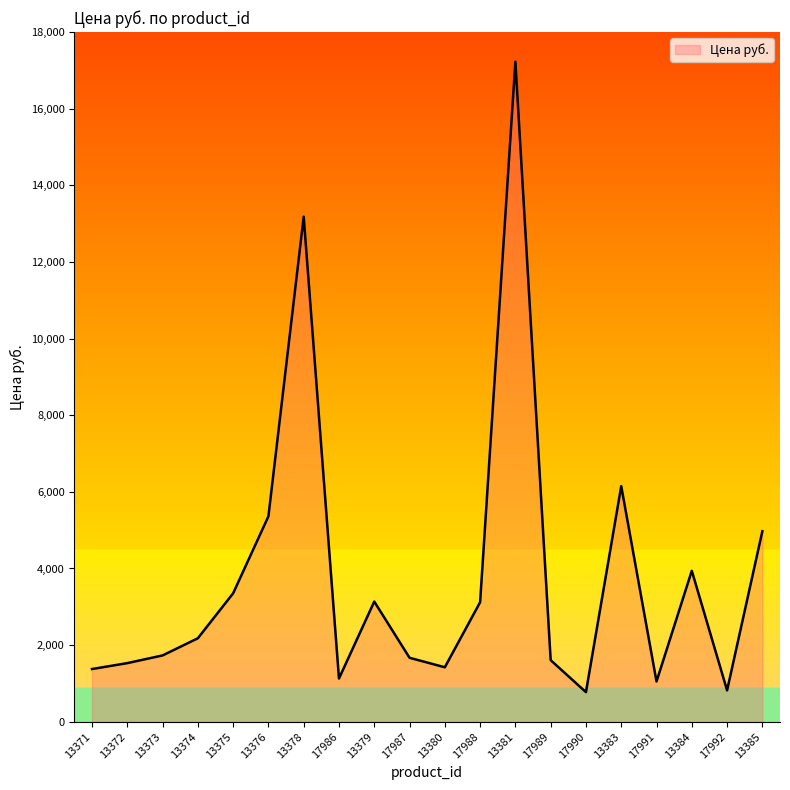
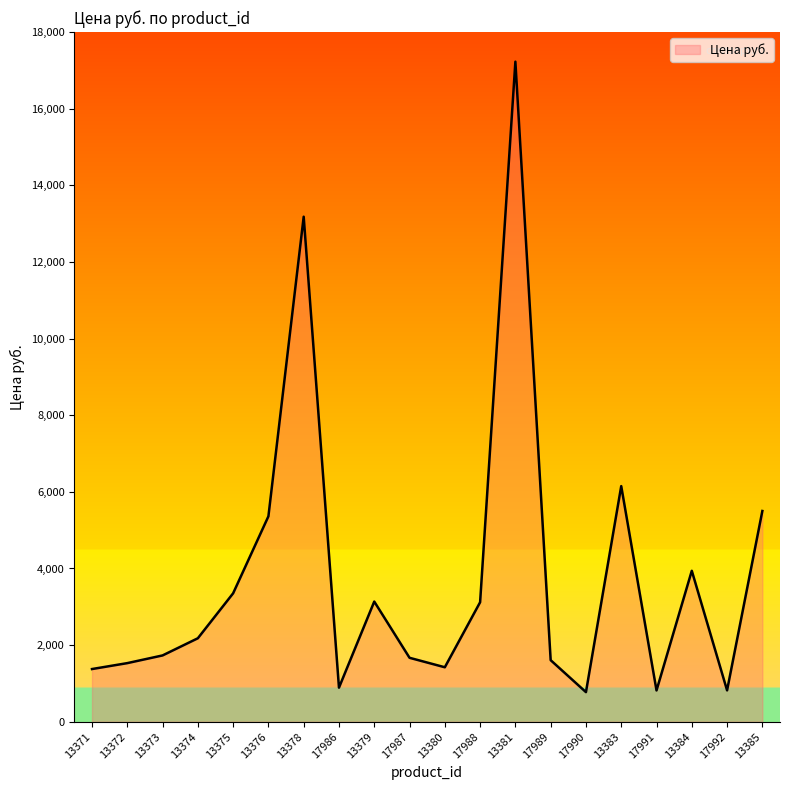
17986: 1,100 -> 900
17991: 1,100 -> 800
13385: 5,000 -> 5,500
